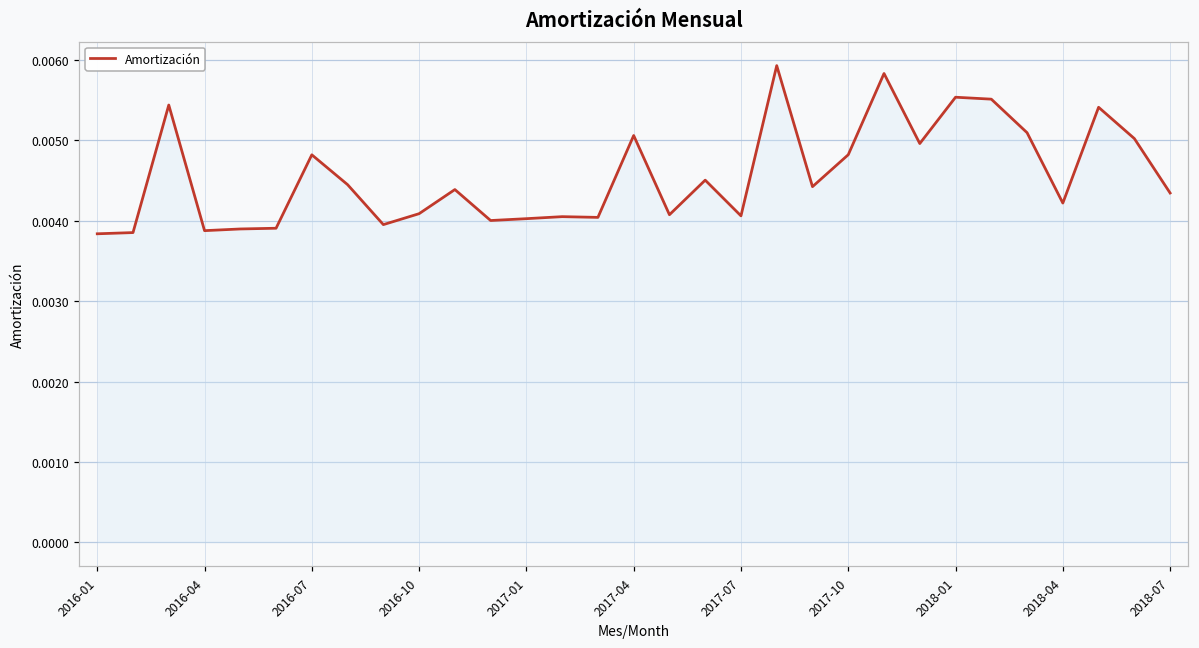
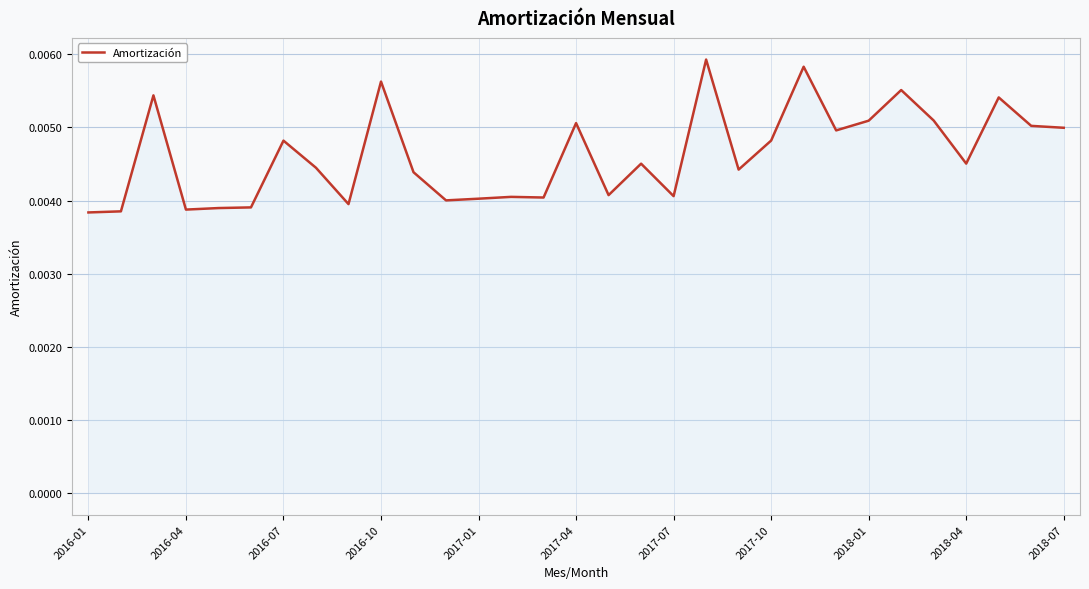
2016-10: 0.0041 -> 0.0056
2018-01: 0.0055 -> 0.0051
2018-04: 0.0042 -> 0.0045
2018-07: 0.0043 -> 0.0050
